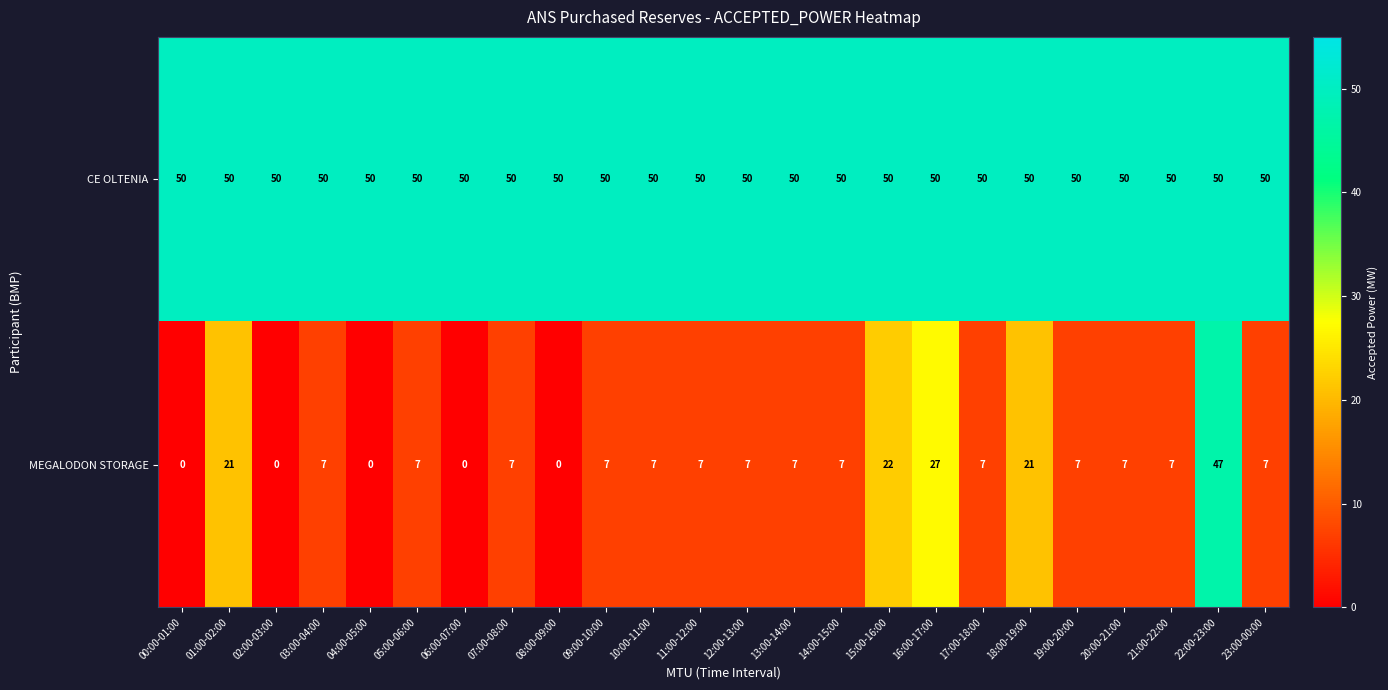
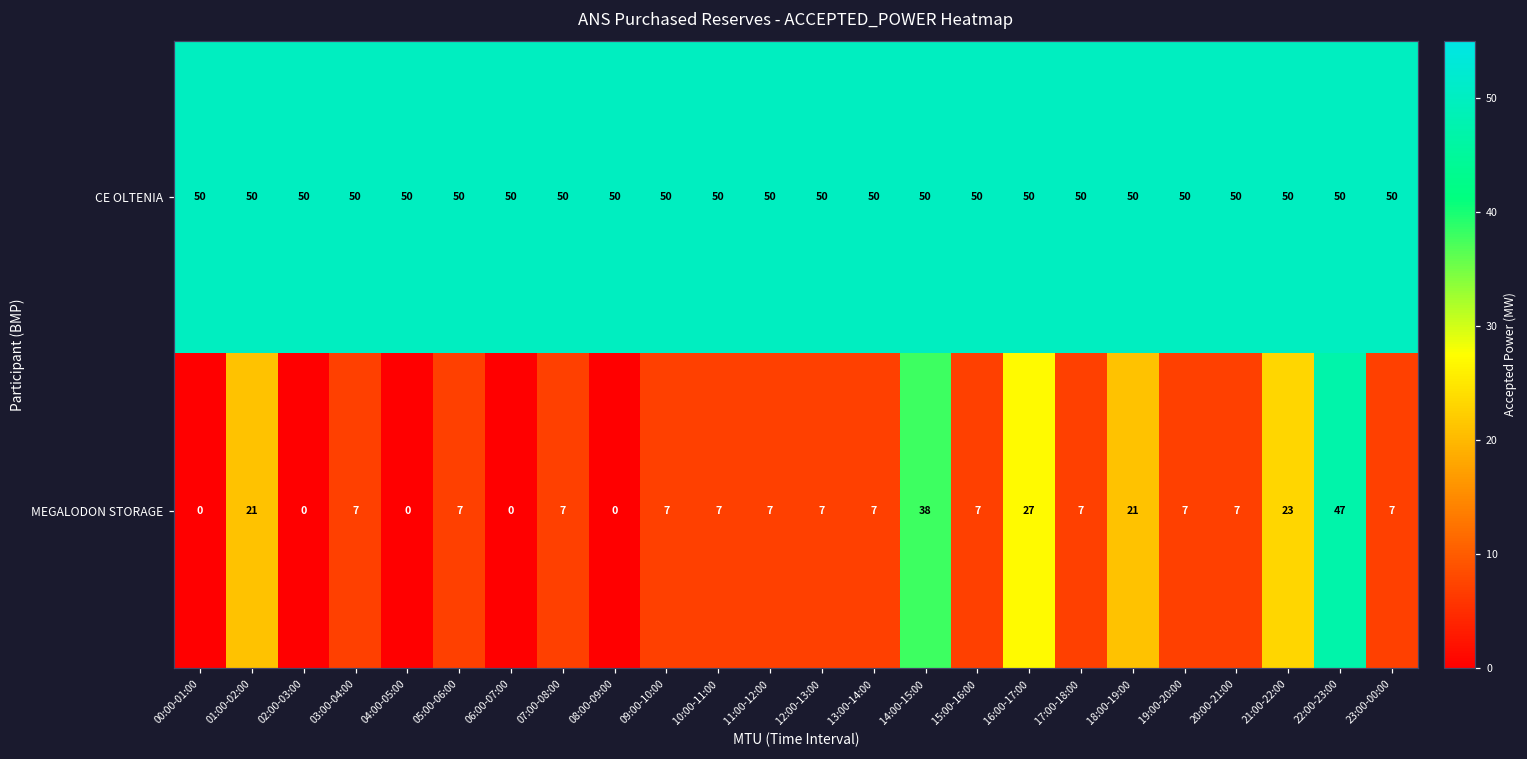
MEGALODON STORAGE, 14:00-15:00: 7 -> 38
MEGALODON STORAGE, 15:00-16:00: 22 -> 7
MEGALODON STORAGE, 21:00-22:00: 7 -> 23
